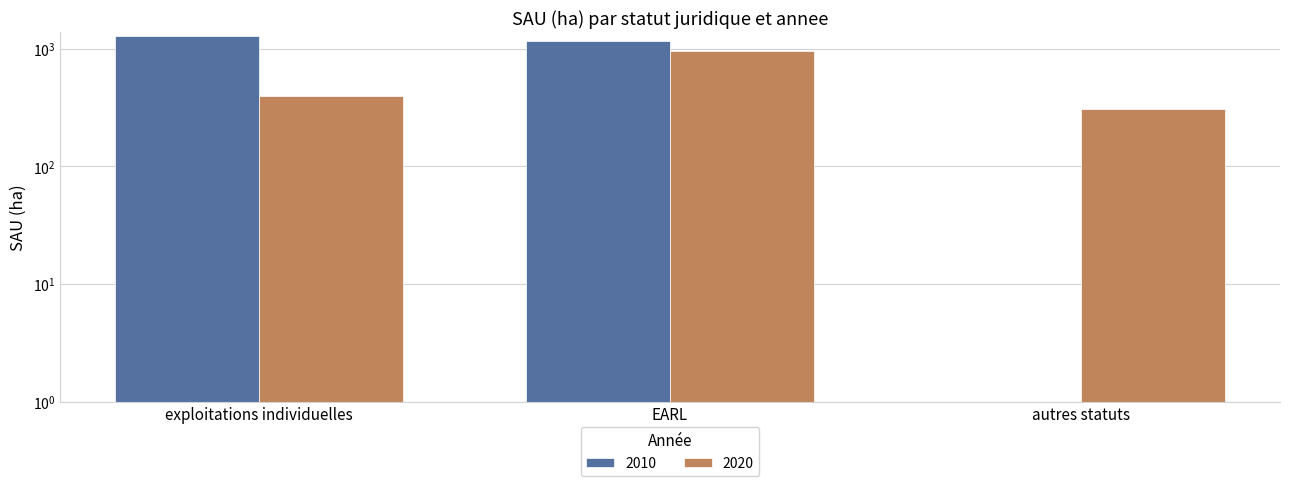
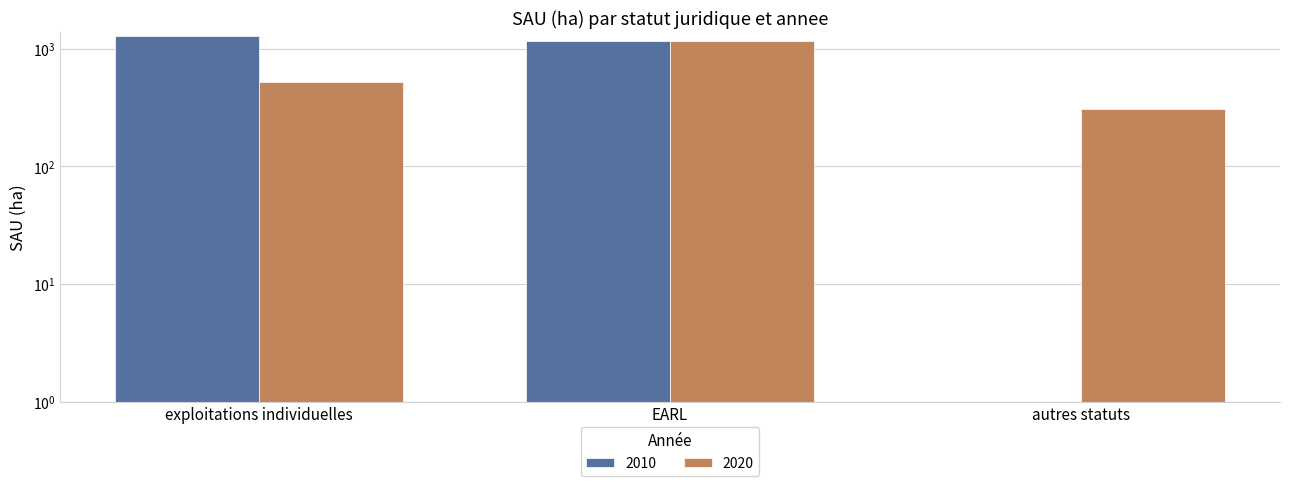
2020, exploitations individuelles: 400 -> 500
2020, EARL: 1000 -> 1200
